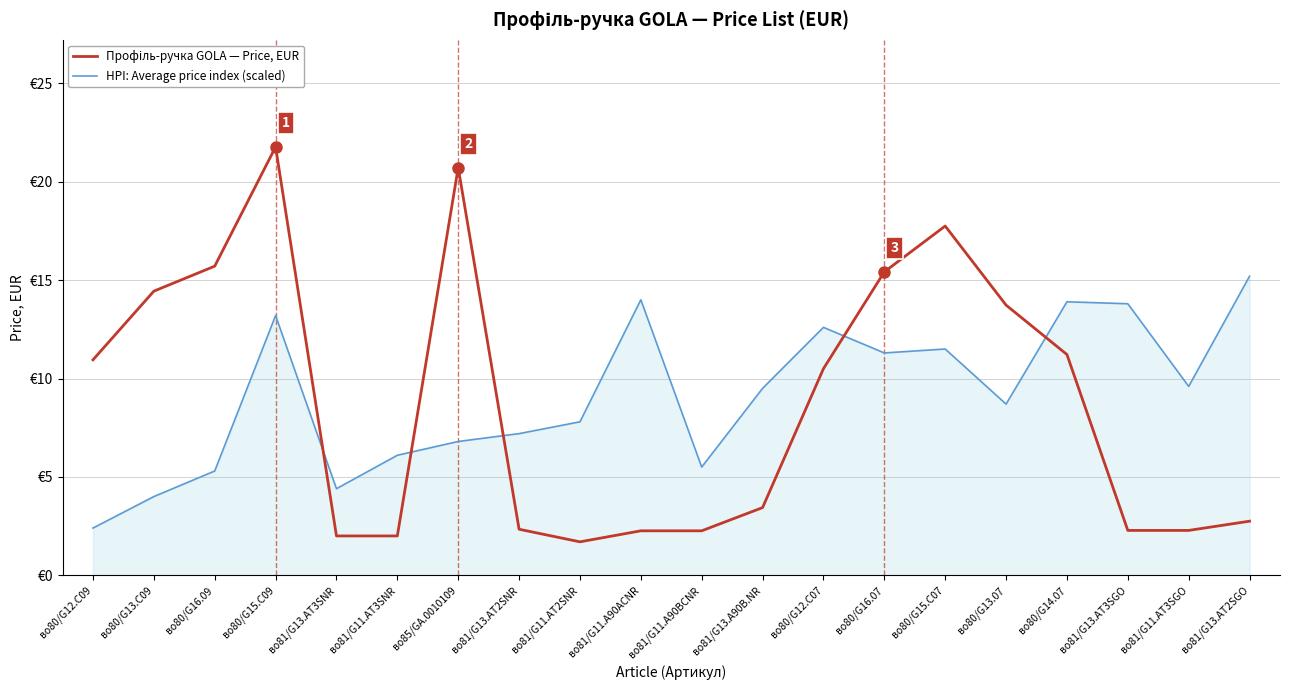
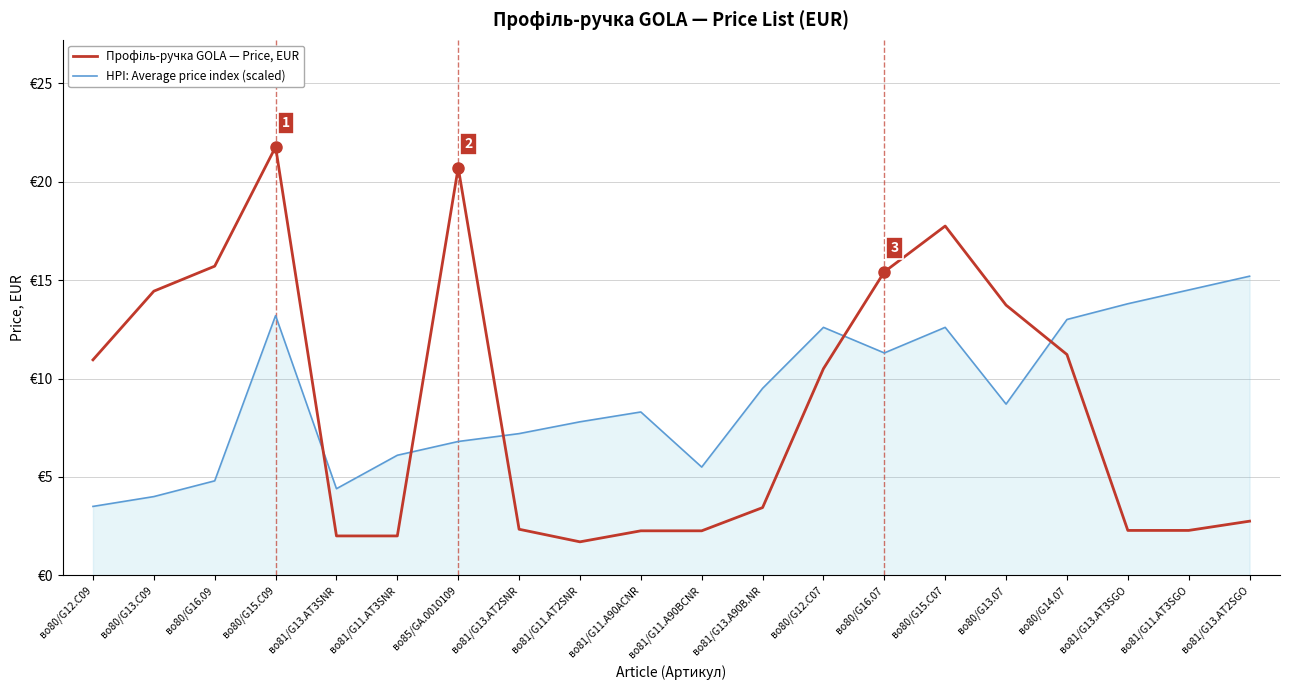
HPI: Average price index (scaled), во80/G12.C09: €2.4 -> €3.5
HPI: Average price index (scaled), во80/G16.09: €5.3 -> €4.8
HPI: Average price index (scaled), во81/G11.A90ACNR: €14.0 -> €8.3
HPI: Average price index (scaled), во80/G15.C07: €11.5 -> €12.6
HPI: Average price index (scaled), во80/G14.07: €13.9 -> €13.0
HPI: Average price index (scaled), во81/G11.AT3SGO: €9.6 -> €14.5
